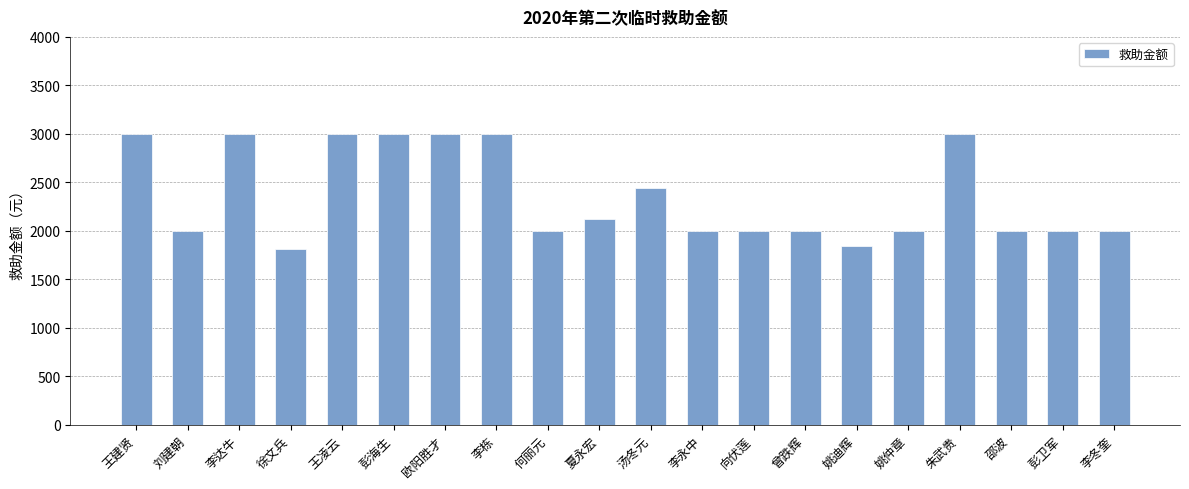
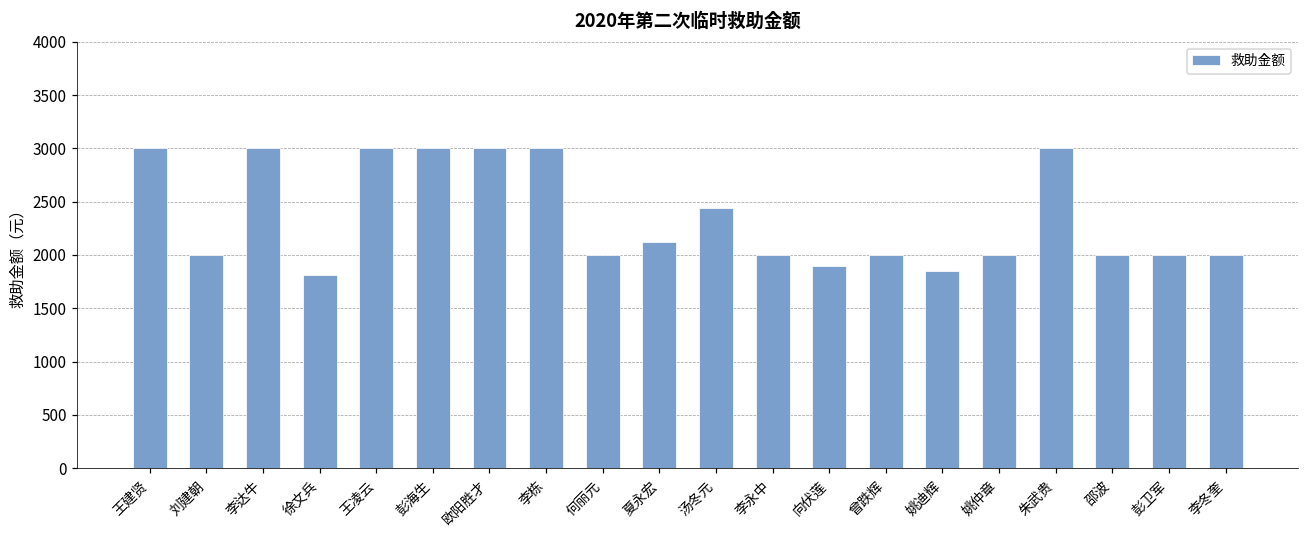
向伏莲: 2000 -> 1900
